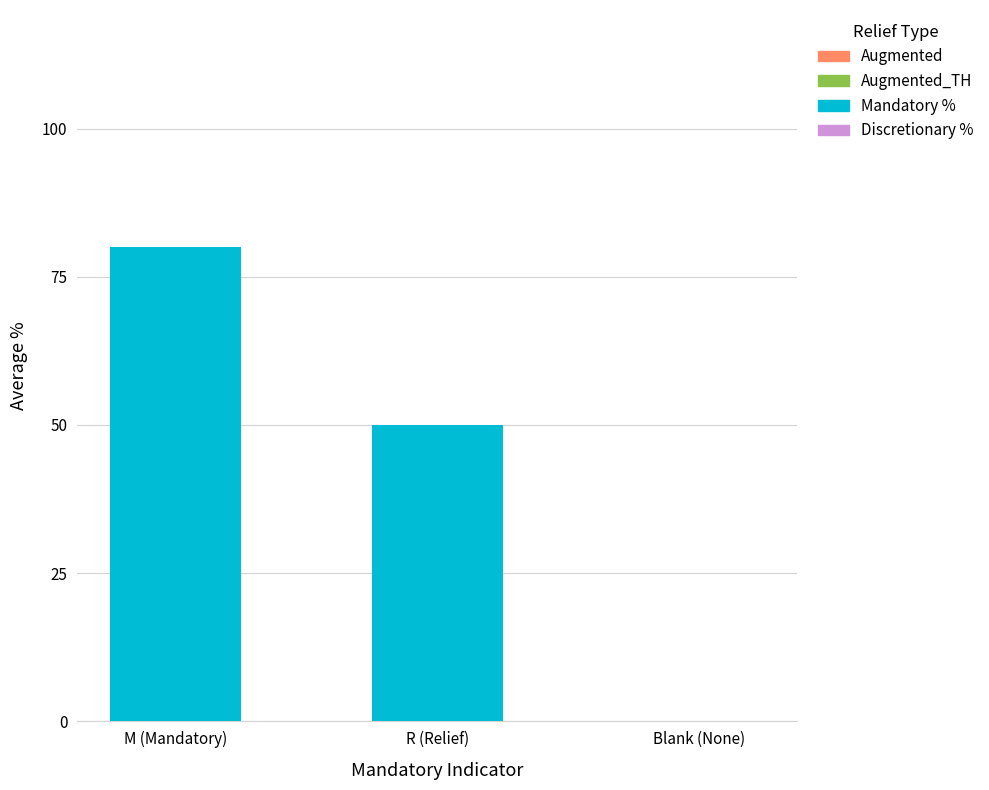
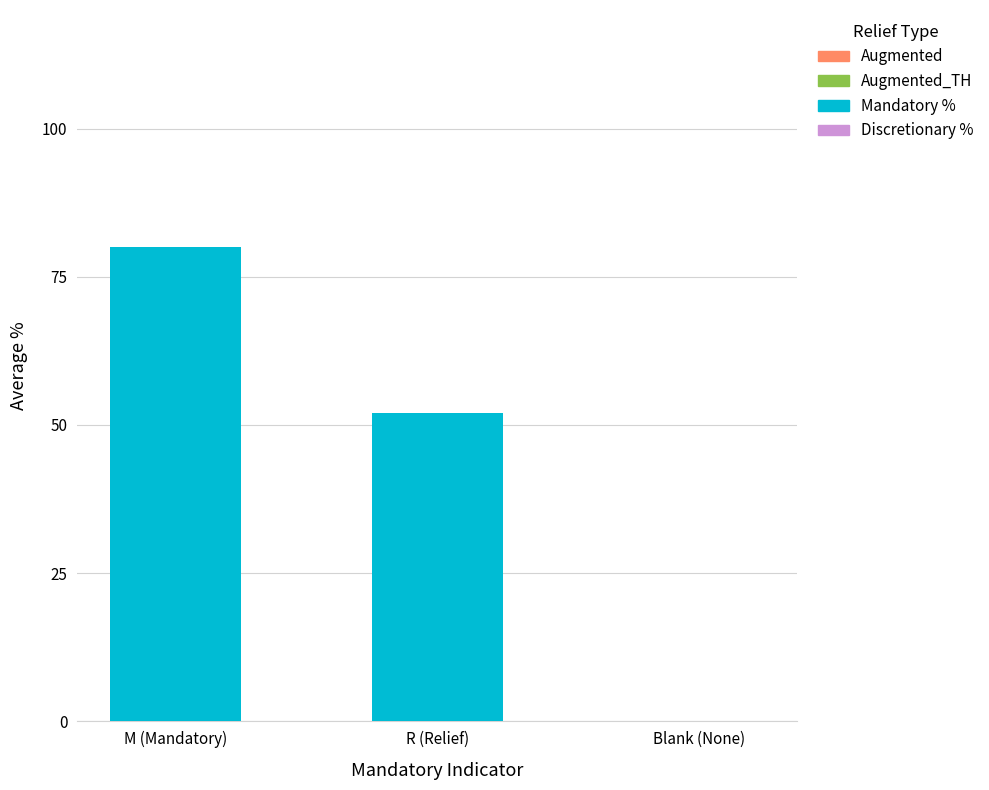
R (Relief): 50 -> 52
